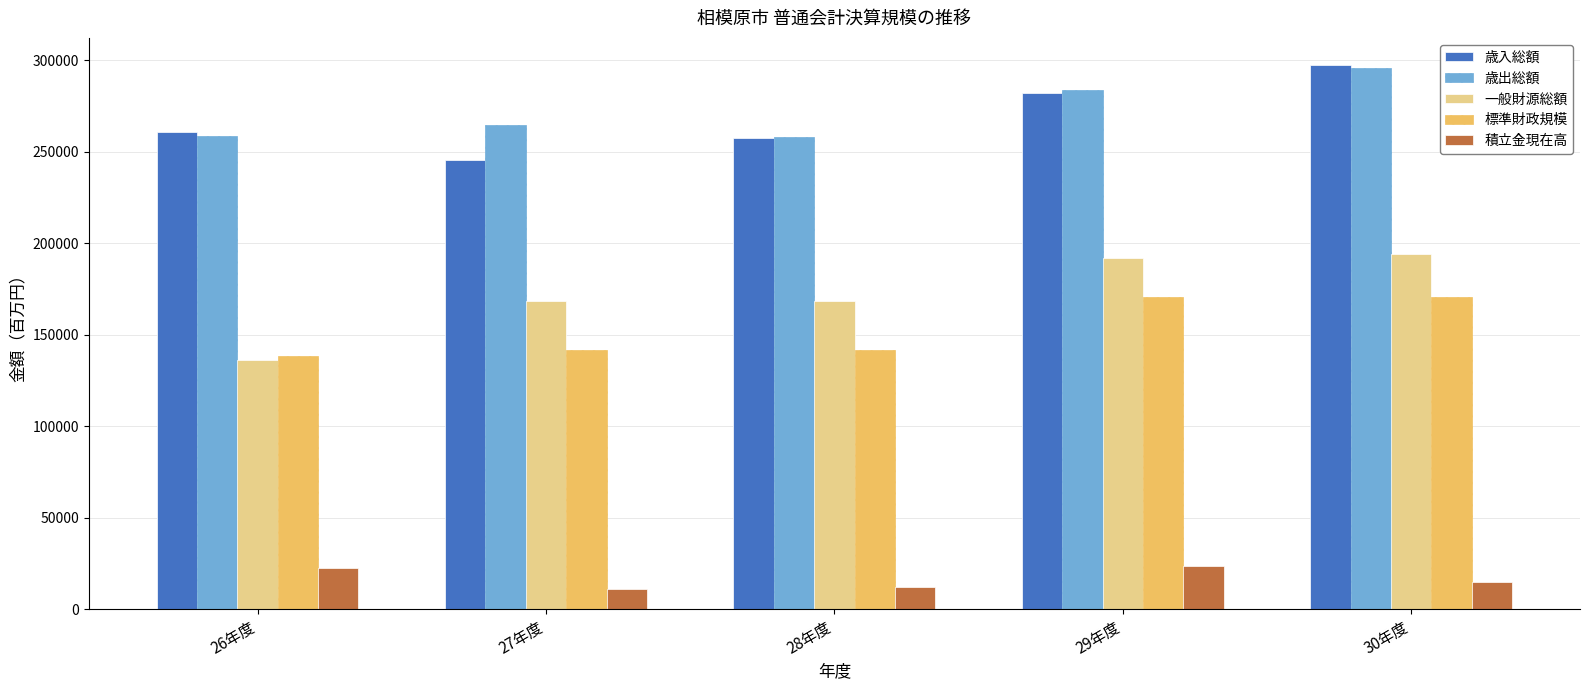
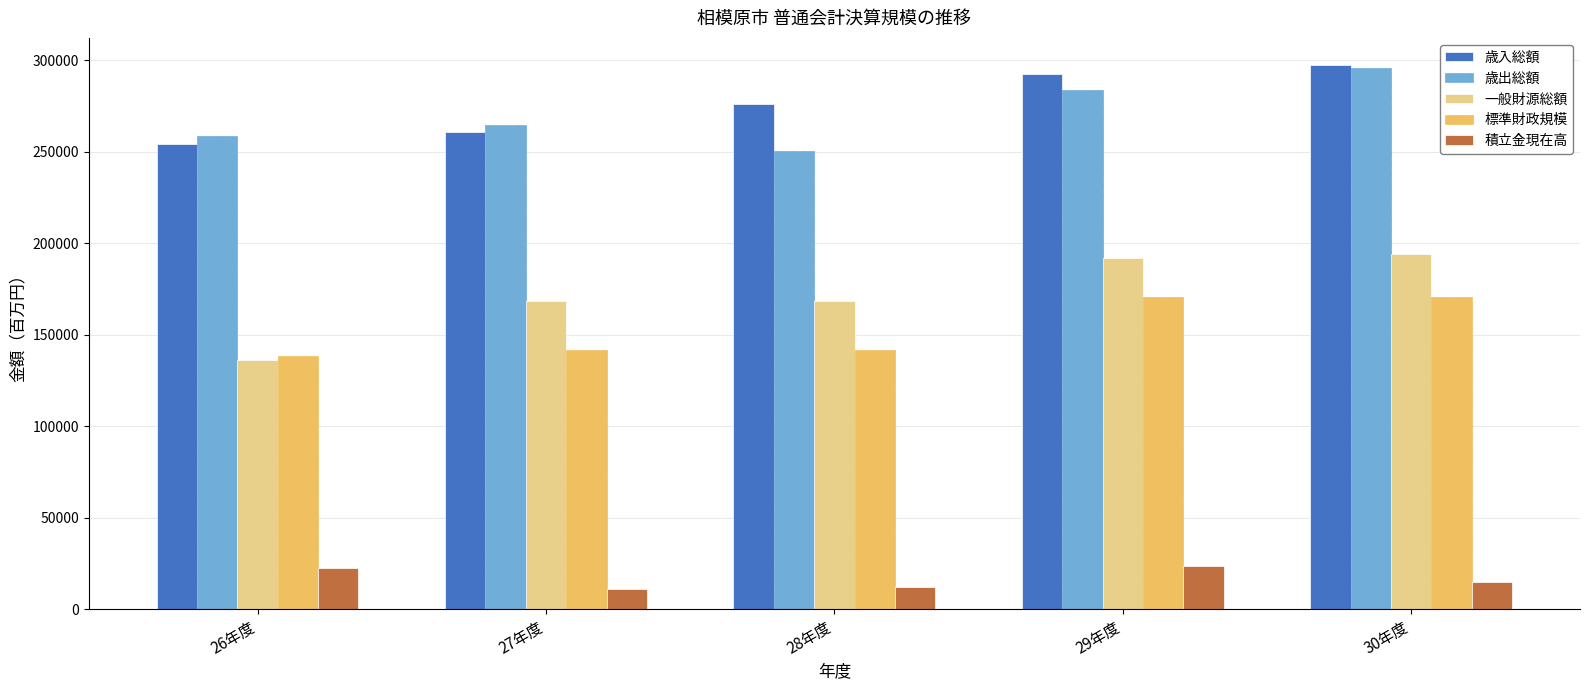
歳入総額, 26年度: 261000 -> 254000
歳入総額, 27年度: 246000 -> 260000
歳入総額, 28年度: 257000 -> 276000
歳出総額, 28年度: 258000 -> 250000
歳入総額, 29年度: 282000 -> 293000
